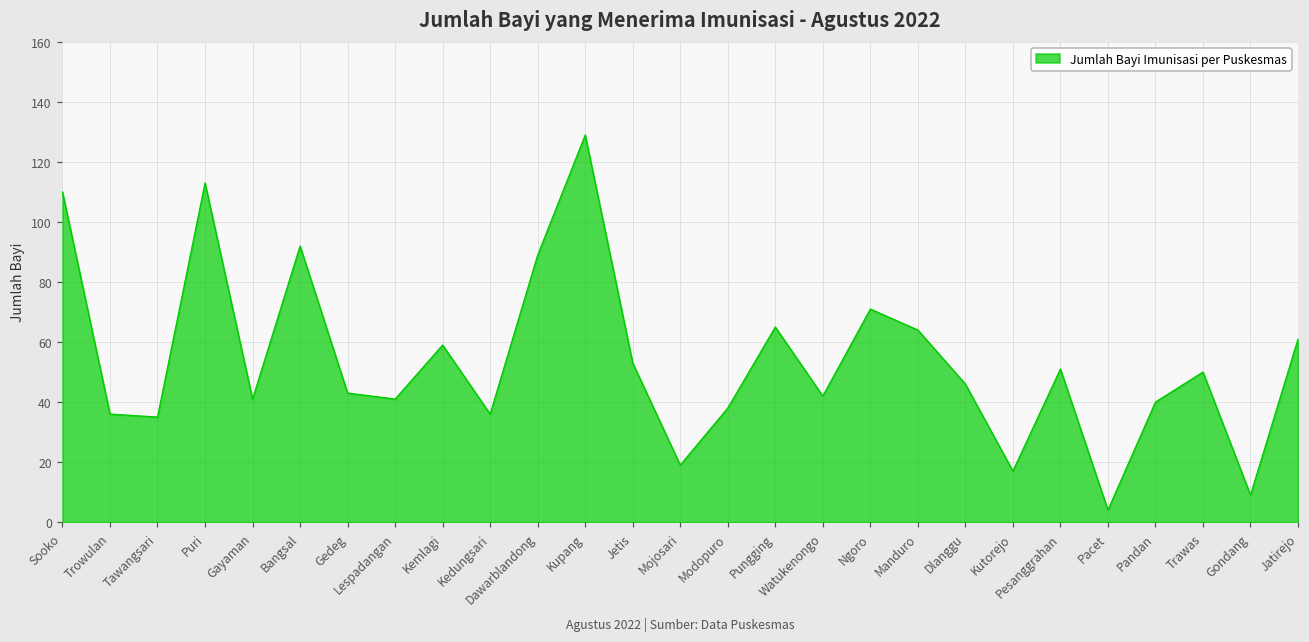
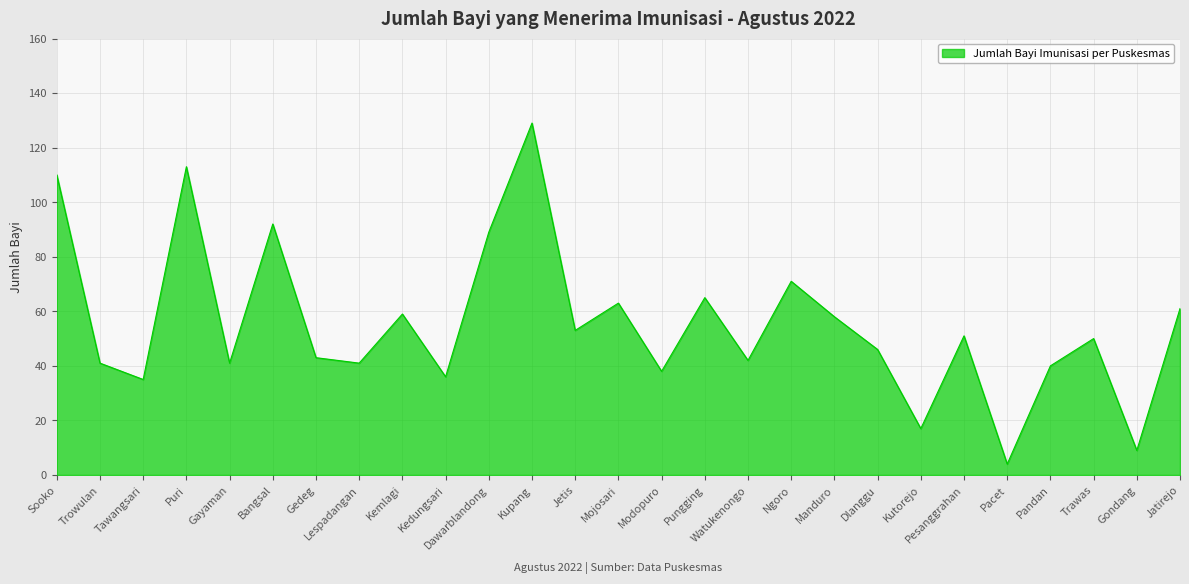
Trowulan: 36 -> 41
Mojosari: 19 -> 63
Manduro: 64 -> 58
